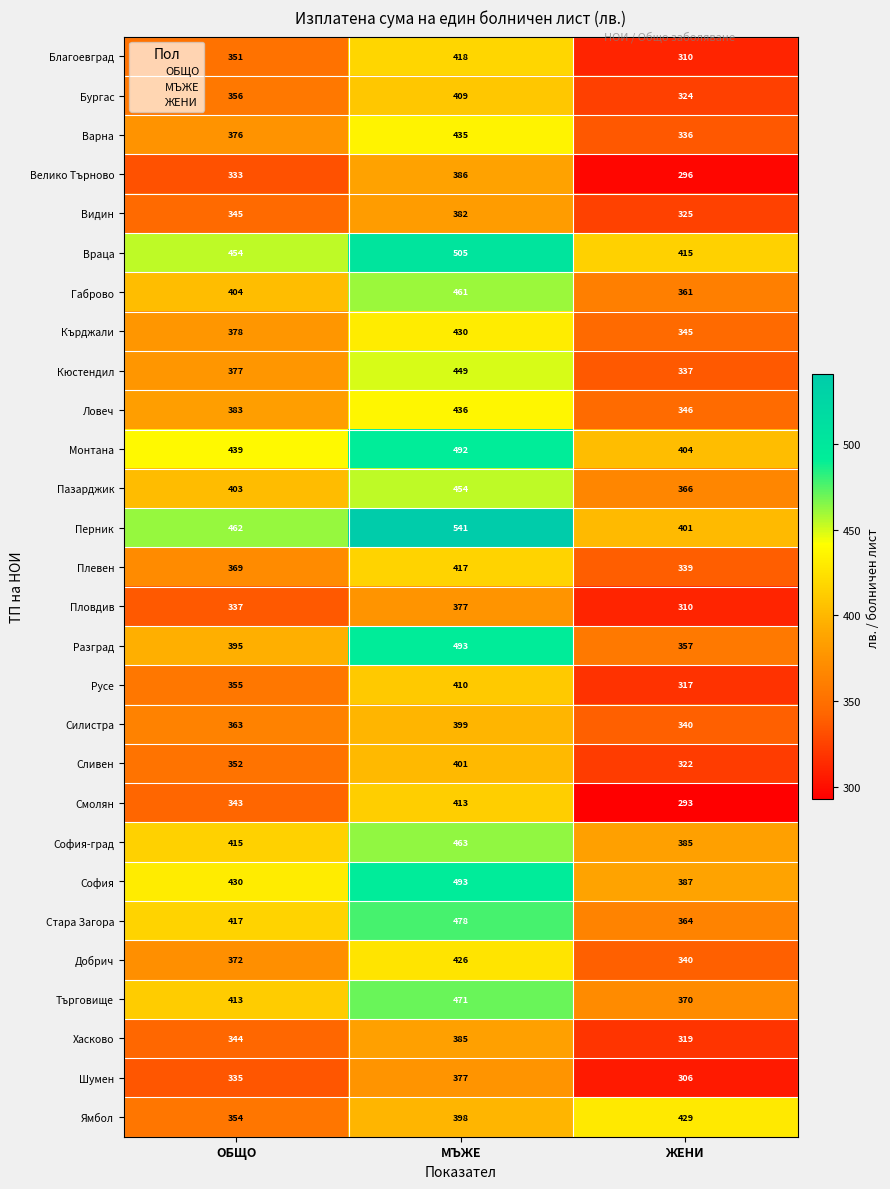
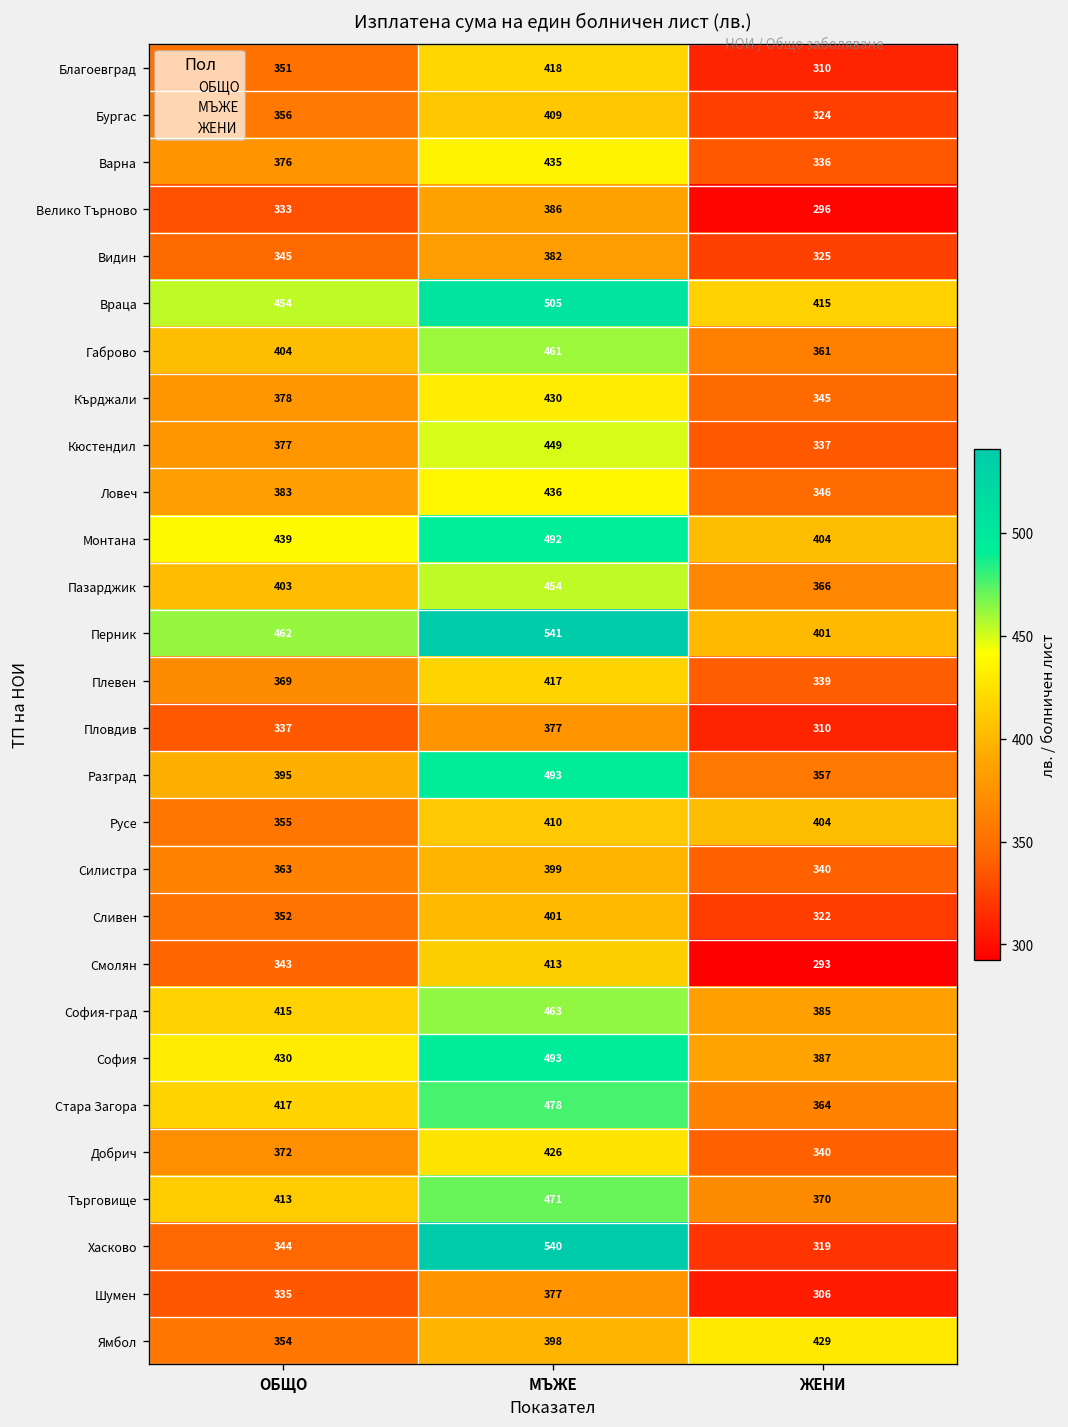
Русе, ЖЕНИ: 317 -> 404
Хасково, МЪЖЕ: 385 -> 540
